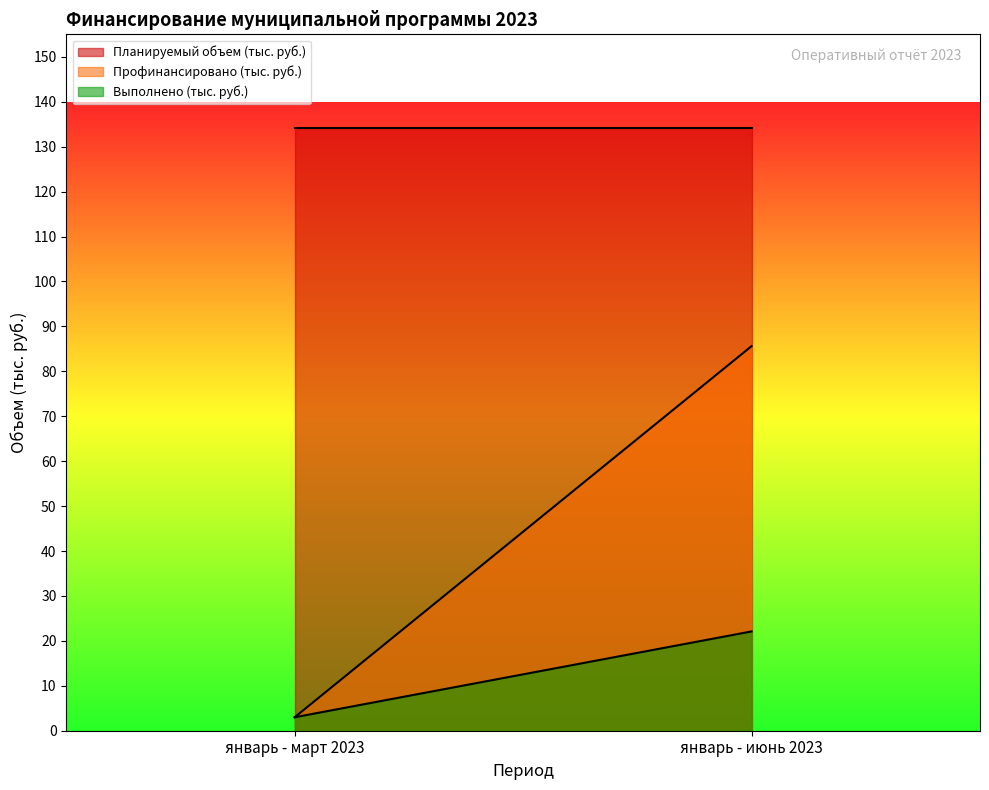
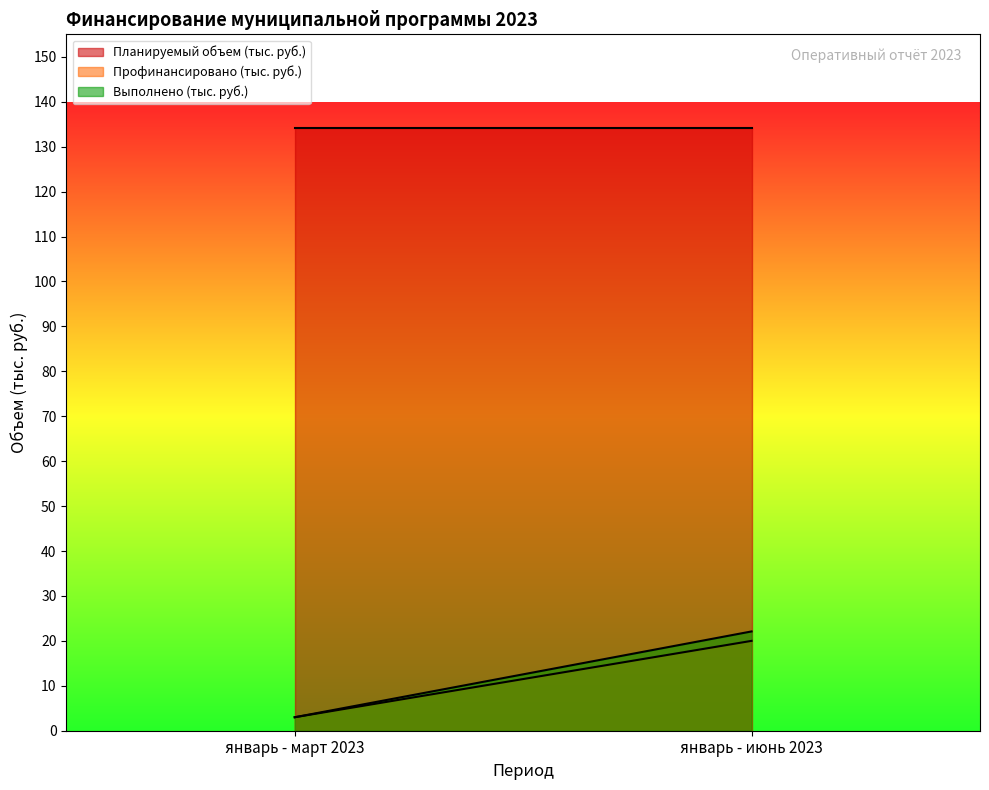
Профинансировано (тыс. руб.), январь - июнь 2023: 86 -> 20
